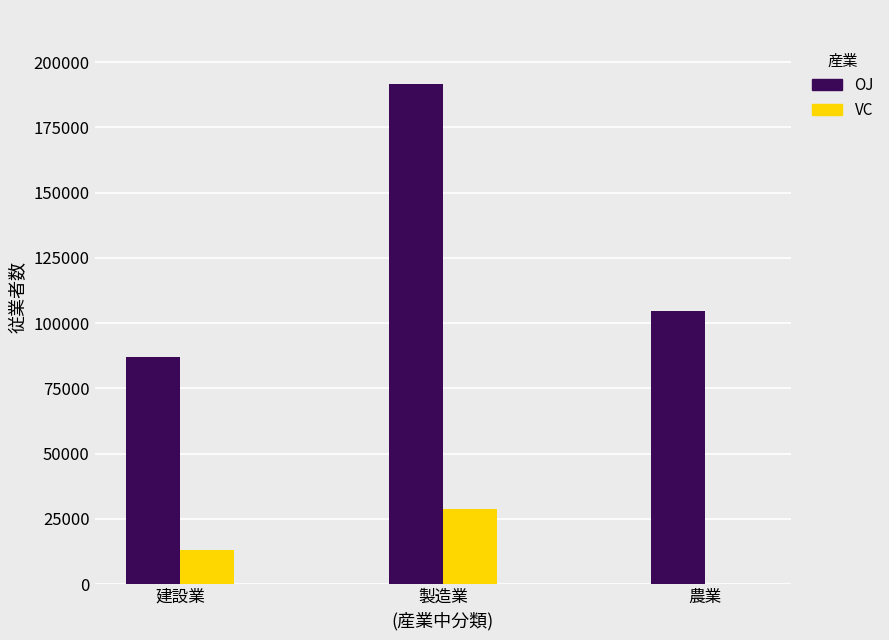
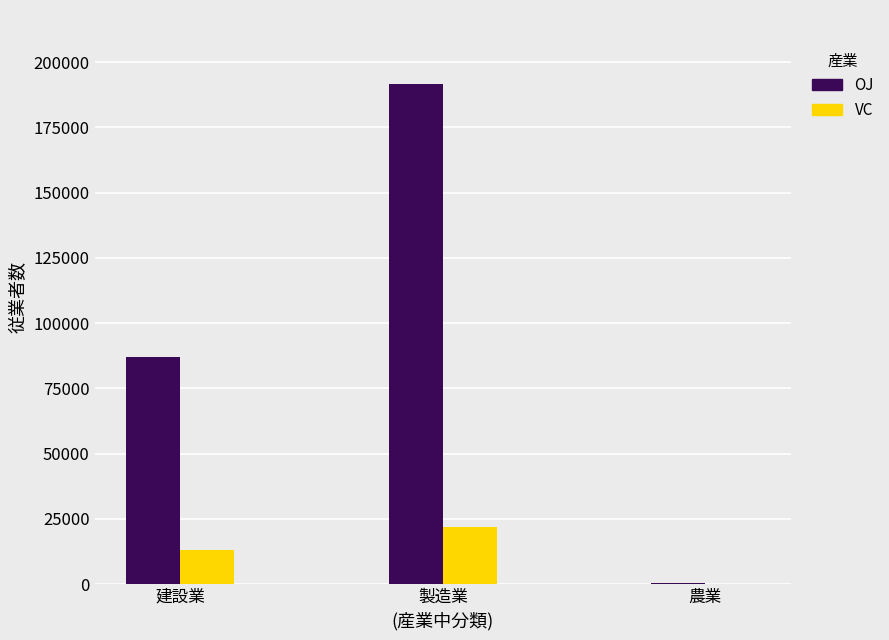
VC, 製造業: 29000 -> 22000
OJ, 農業: 105000 -> 0
